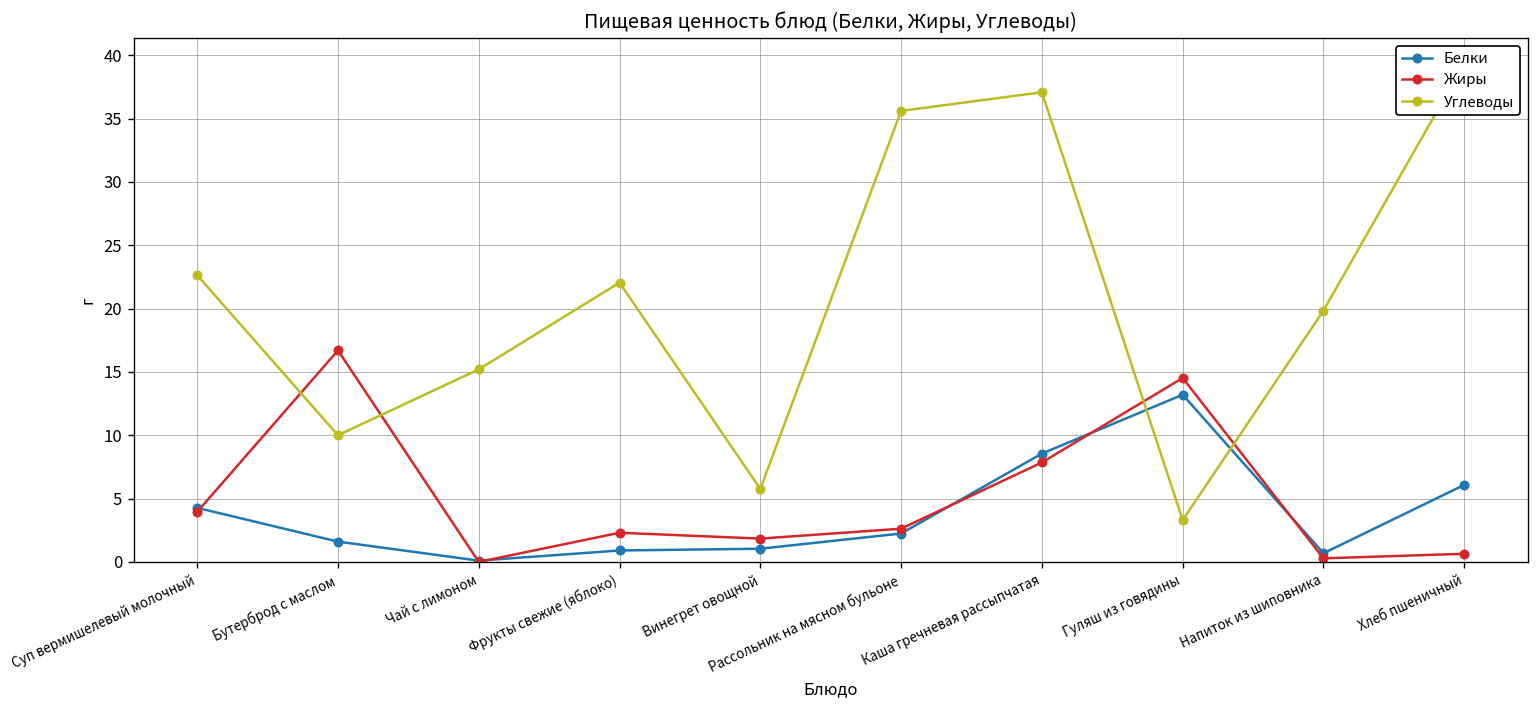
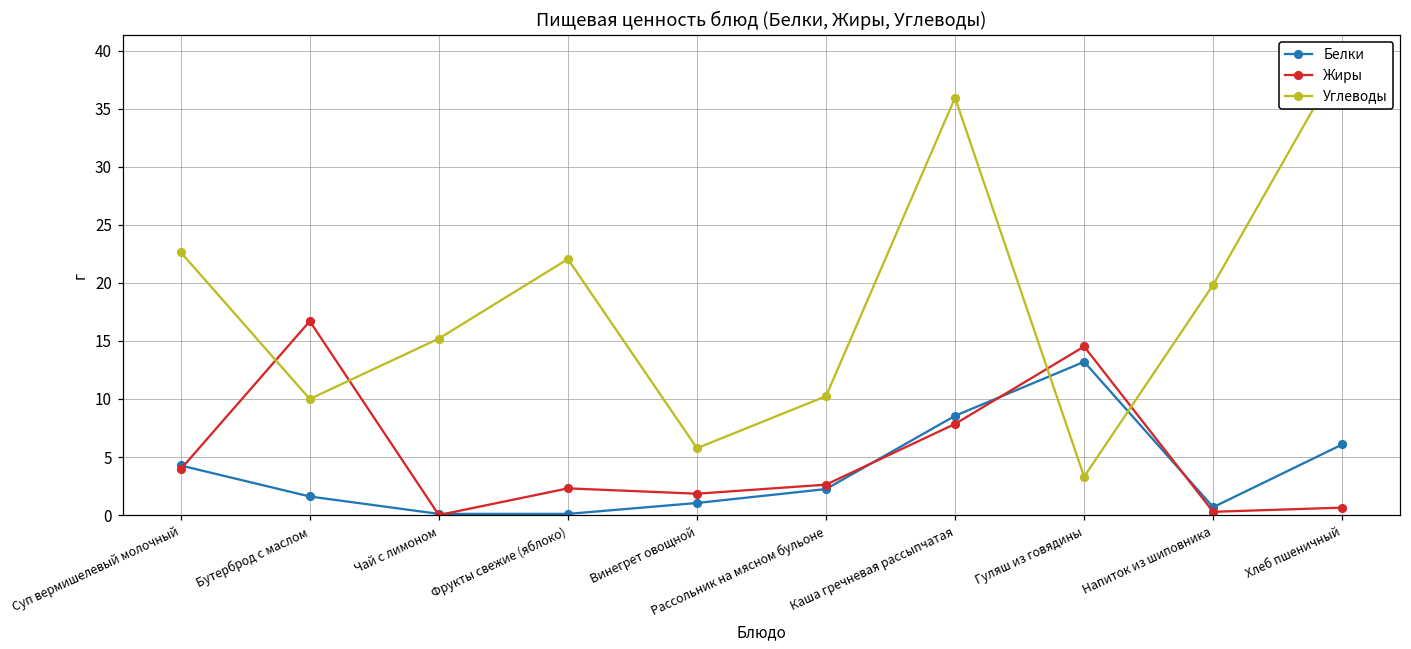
Белки, Фрукты свежие (яблоко): 0.9 -> 0.1
Углеводы, Рассольник на мясном бульоне: 35.6 -> 10.2
Углеводы, Каша гречневая рассыпчатая: 37.1 -> 36.0
